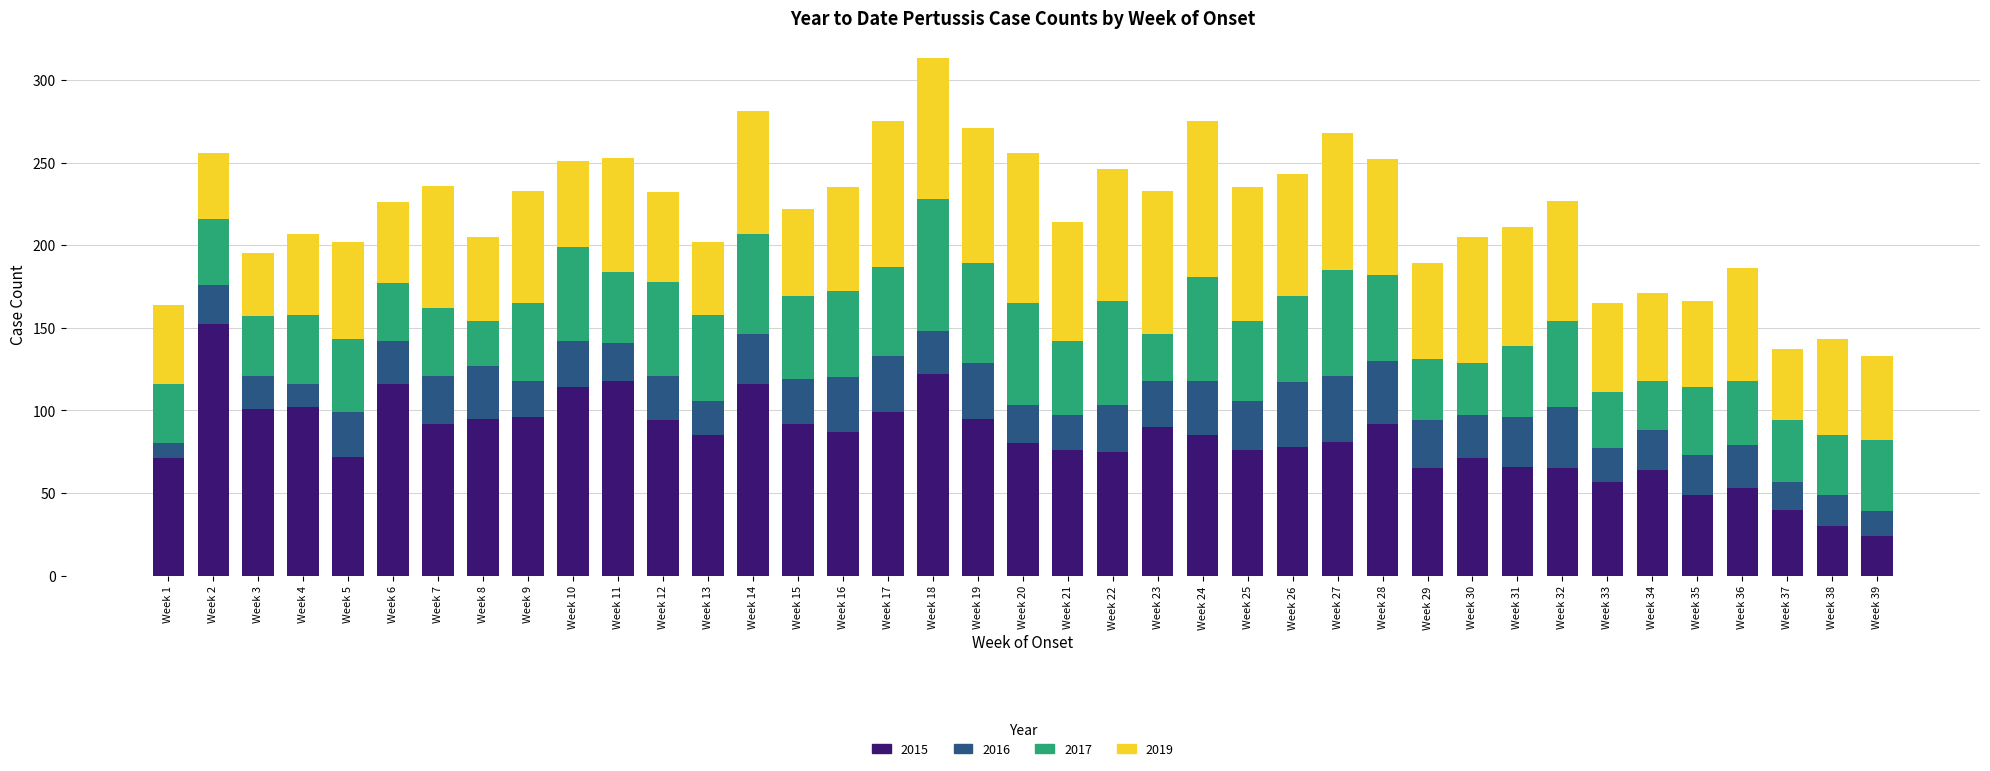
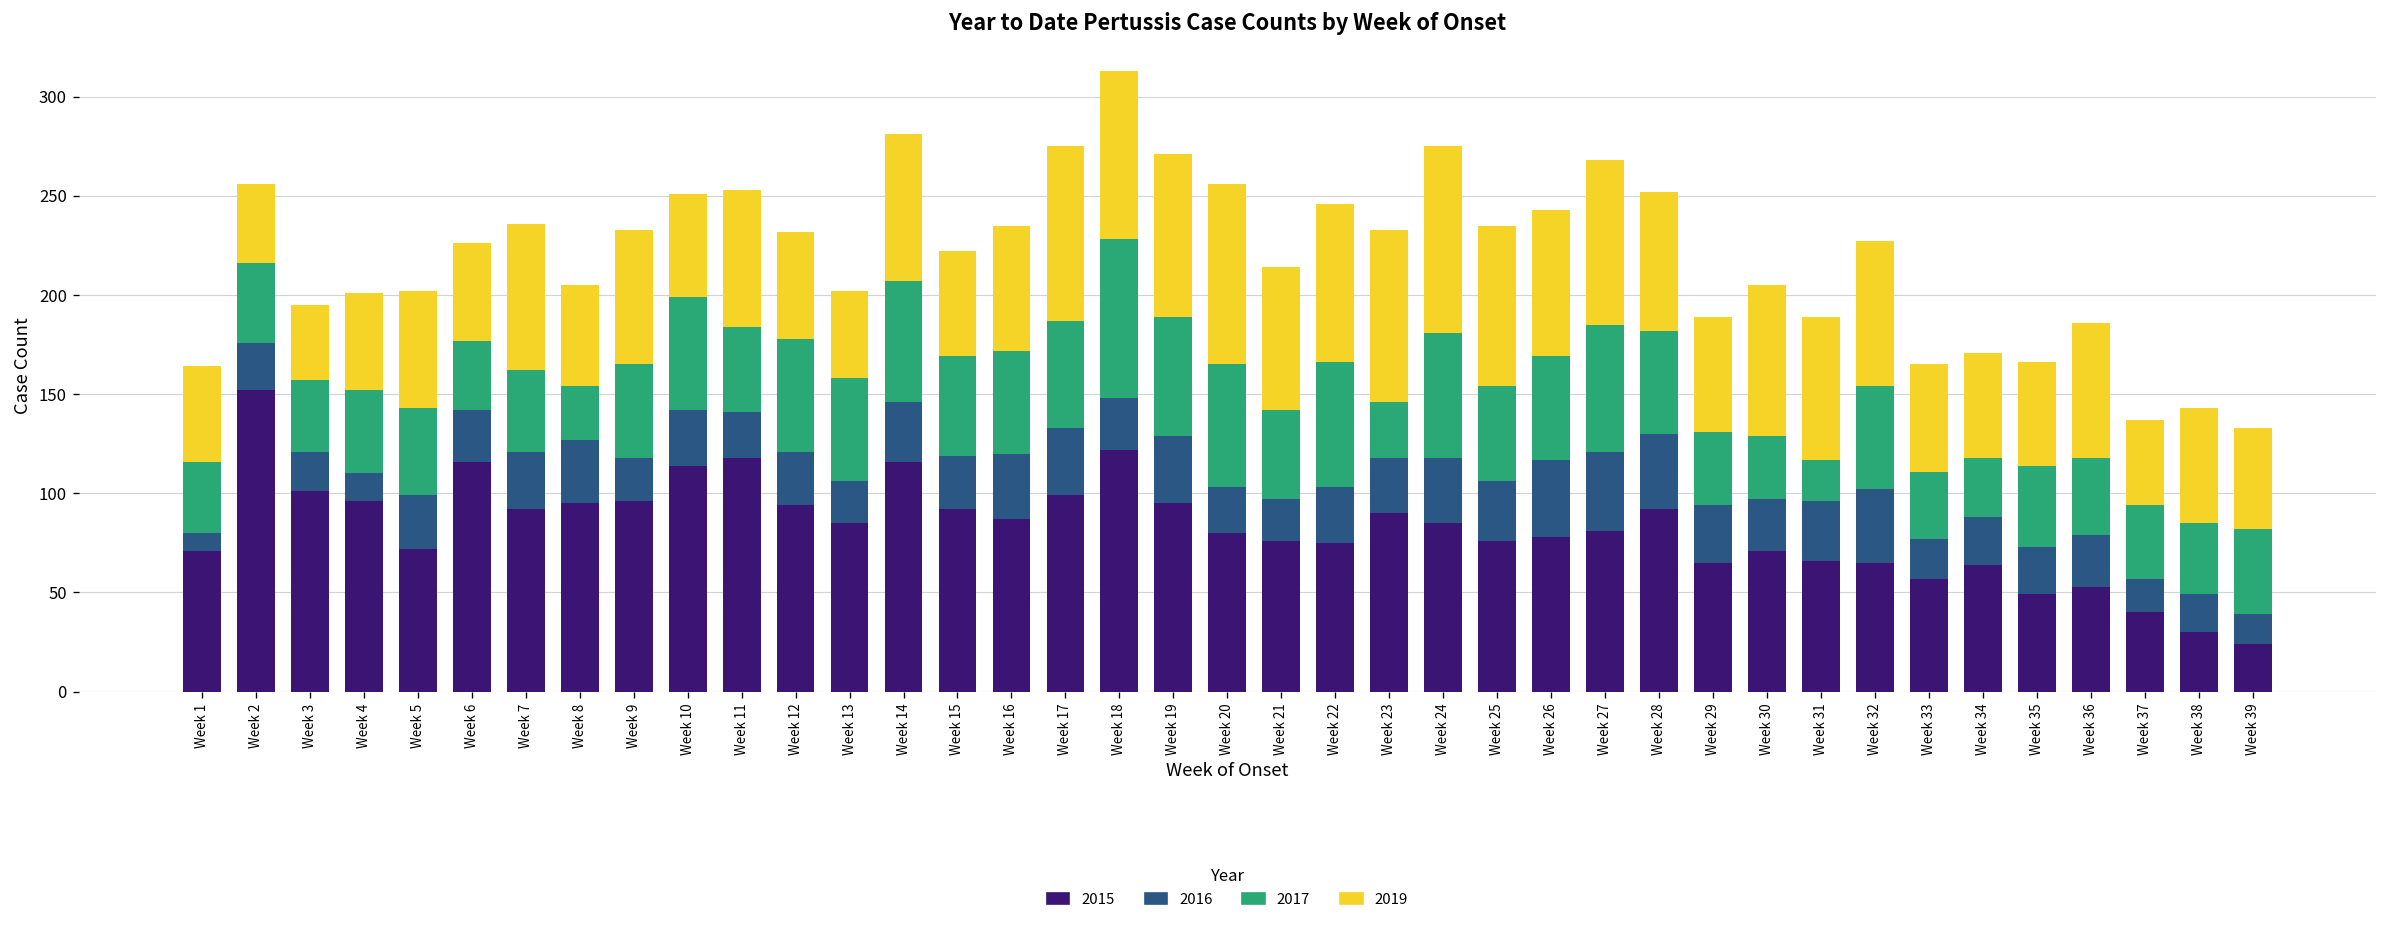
2015, Week 4: 102 -> 96
2017, Week 31: 43 -> 21
